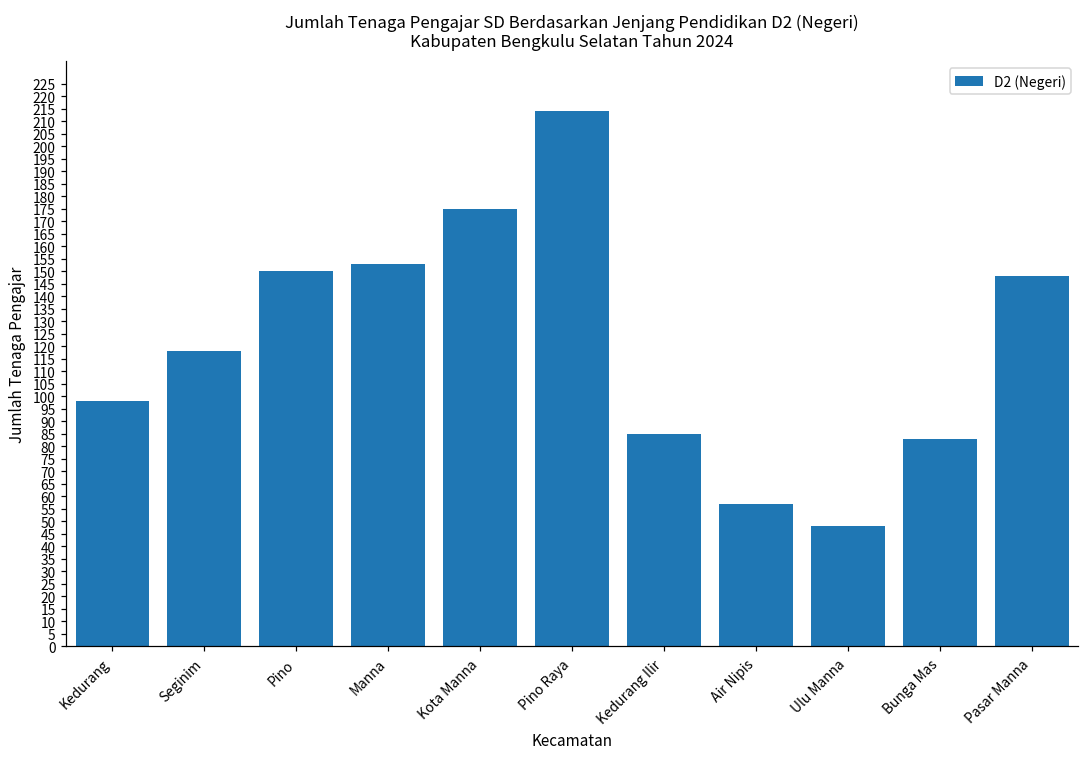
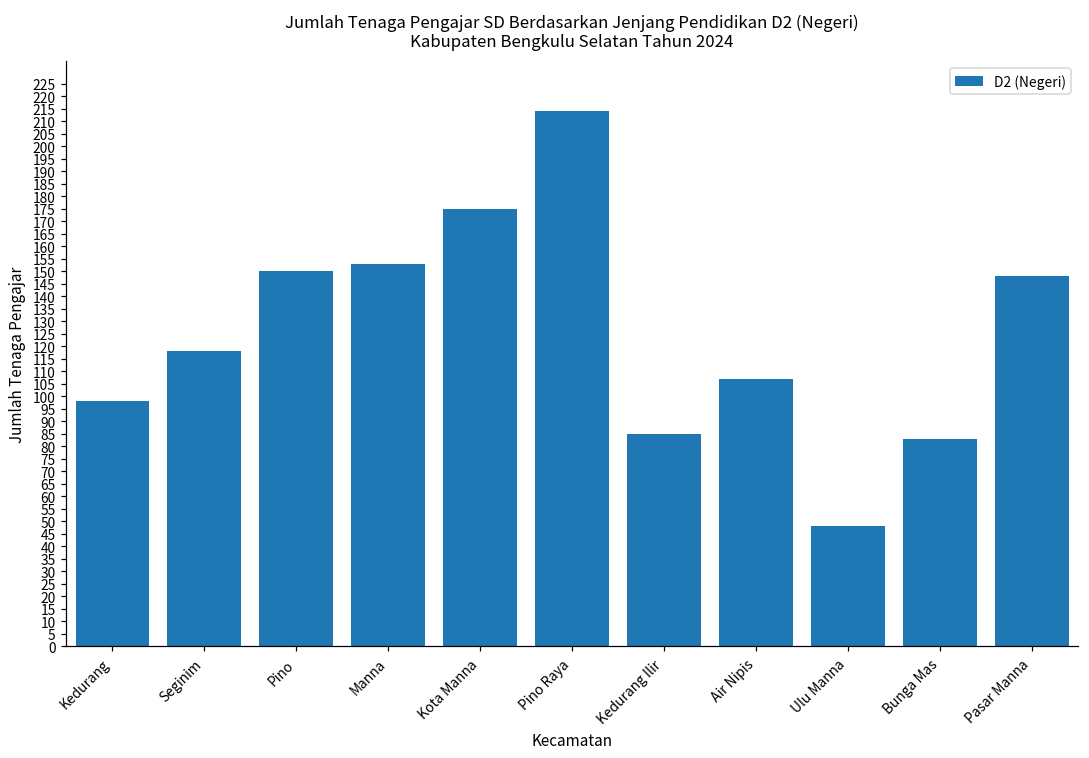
Air Nipis: 57 -> 107
